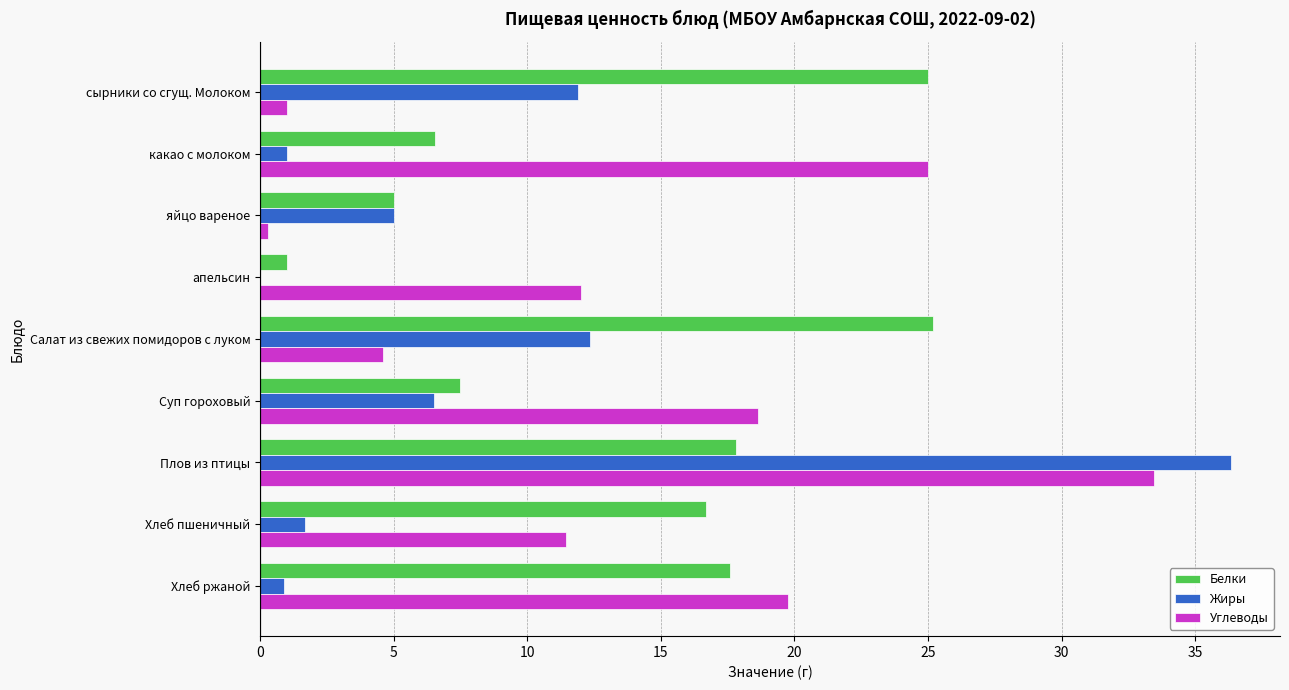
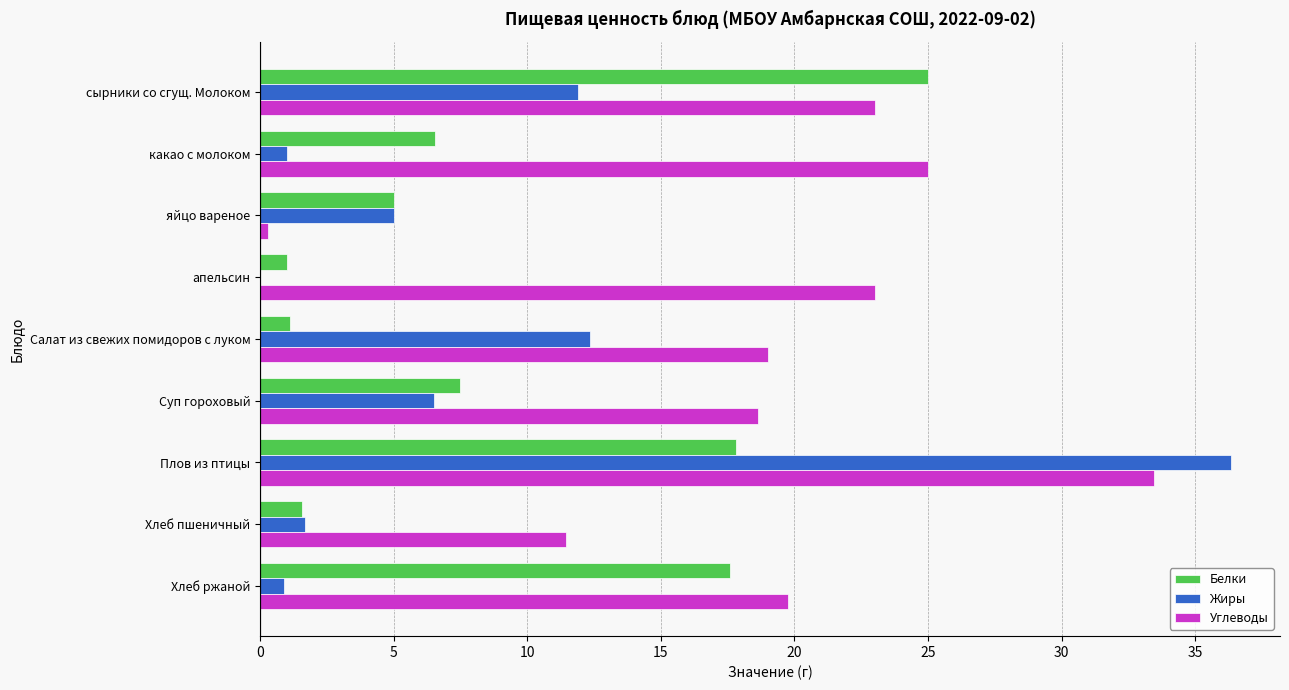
Углеводы, сырники со сгущ. Молоком: 1 -> 23
Углеводы, апельсин: 12 -> 23
Белки, Салат из свежих помидоров с луком: 25.2 -> 1.1
Углеводы, Салат из свежих помидоров с луком: 4.6 -> 19.0
Белки, Хлеб пшеничный: 16.7 -> 1.6
